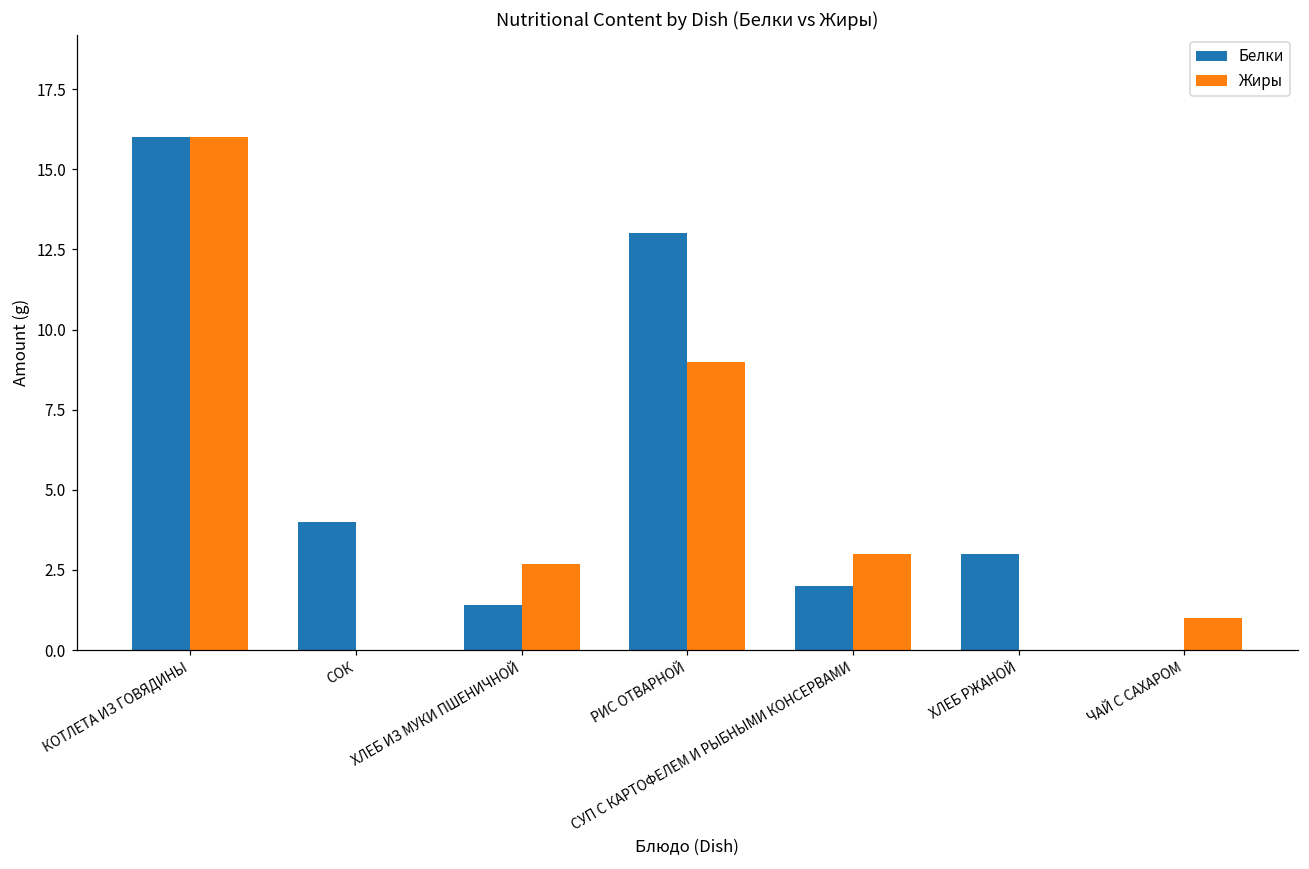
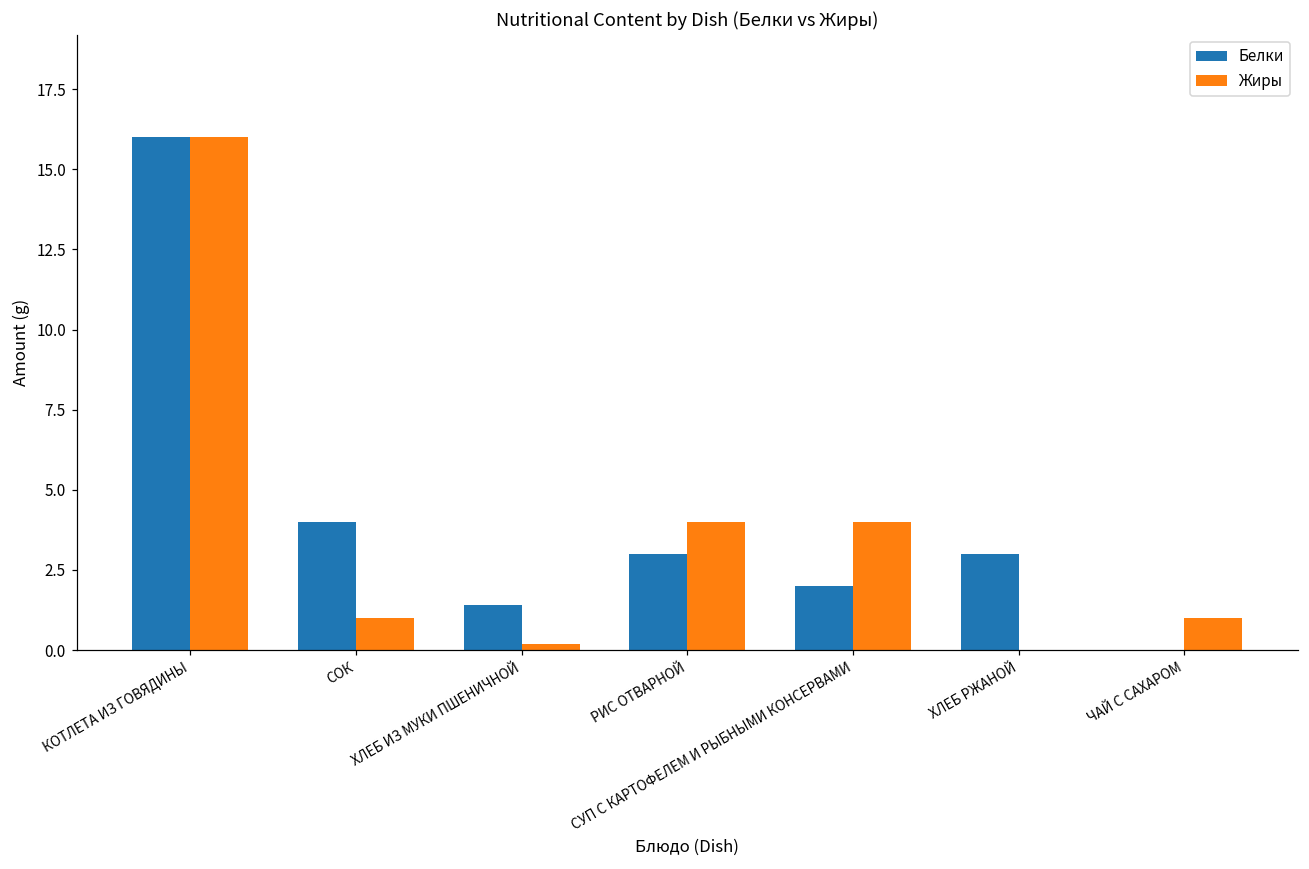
Жиры, СОК: 0 -> 1
Жиры, ХЛЕБ ИЗ МУКИ ПШЕНИЧНОЙ: 2.7 -> 0.2
Белки, РИС ОТВАРНОЙ: 13 -> 3
Жиры, РИС ОТВАРНОЙ: 9 -> 4
Жиры, СУП С КАРТОФЕЛЕМ И РЫБНЫМИ КОНСЕРВАМИ: 3 -> 4
